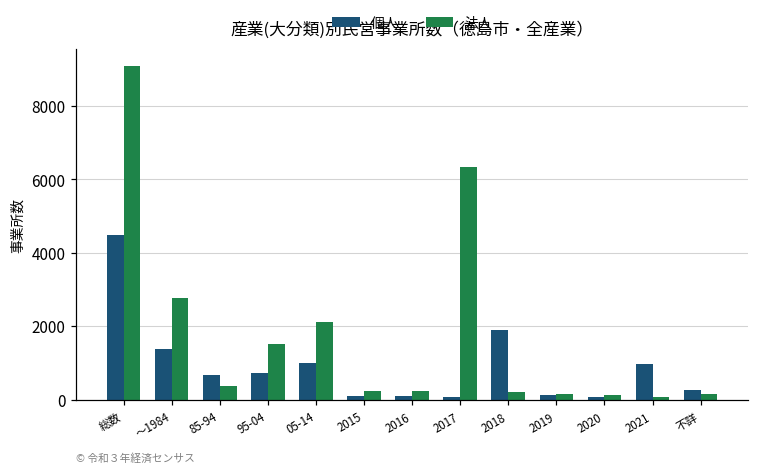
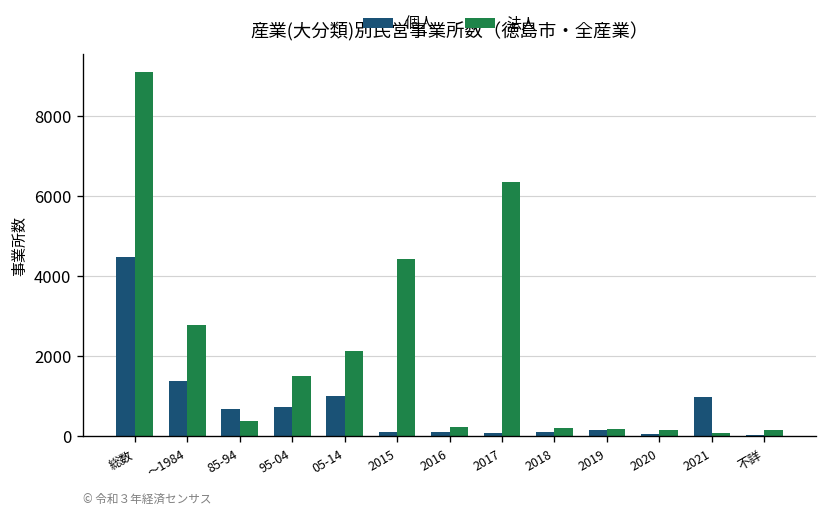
法人, 2015: 200 -> 4400
個人, 2018: 1900 -> 100
個人, 不詳: 300 -> 0
